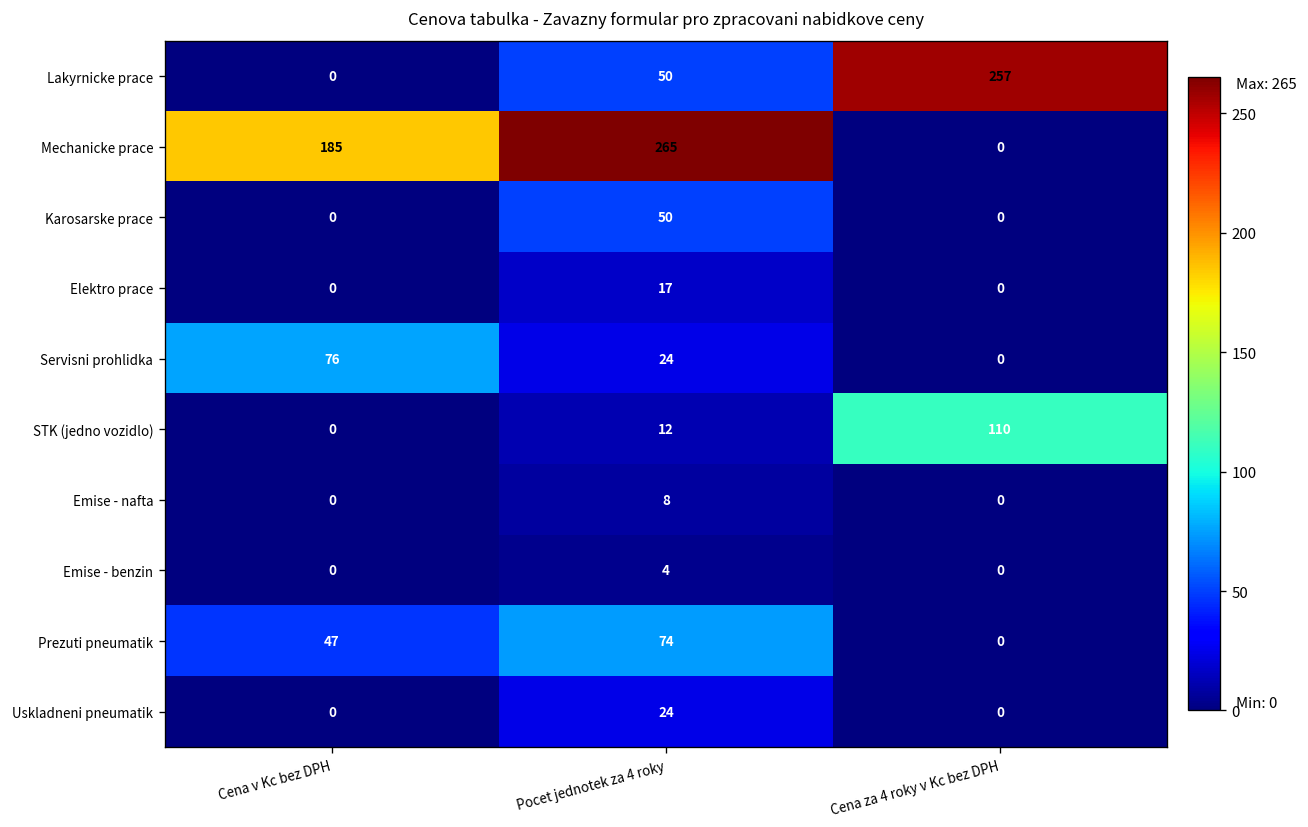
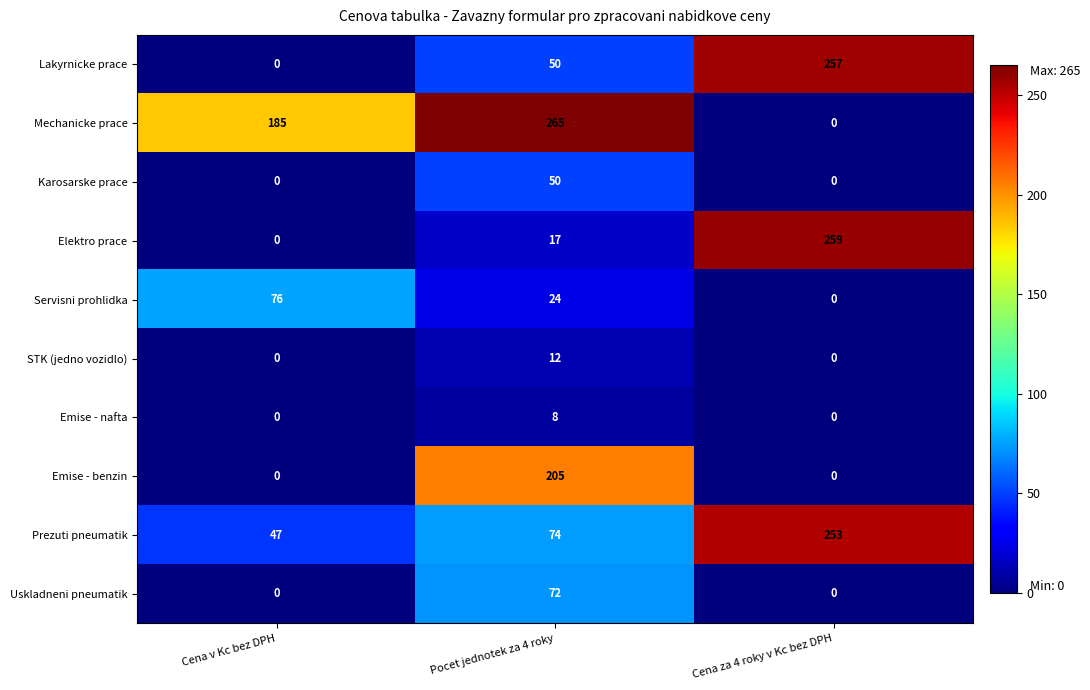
Elektro prace, Cena za 4 roky v Kc bez DPH: 0 -> 259
STK (jedno vozidlo), Cena za 4 roky v Kc bez DPH: 110 -> 0
Emise - benzin, Pocet jednotek za 4 roky: 4 -> 205
Prezuti pneumatik, Cena za 4 roky v Kc bez DPH: 0 -> 253
Uskladneni pneumatik, Pocet jednotek za 4 roky: 24 -> 72
